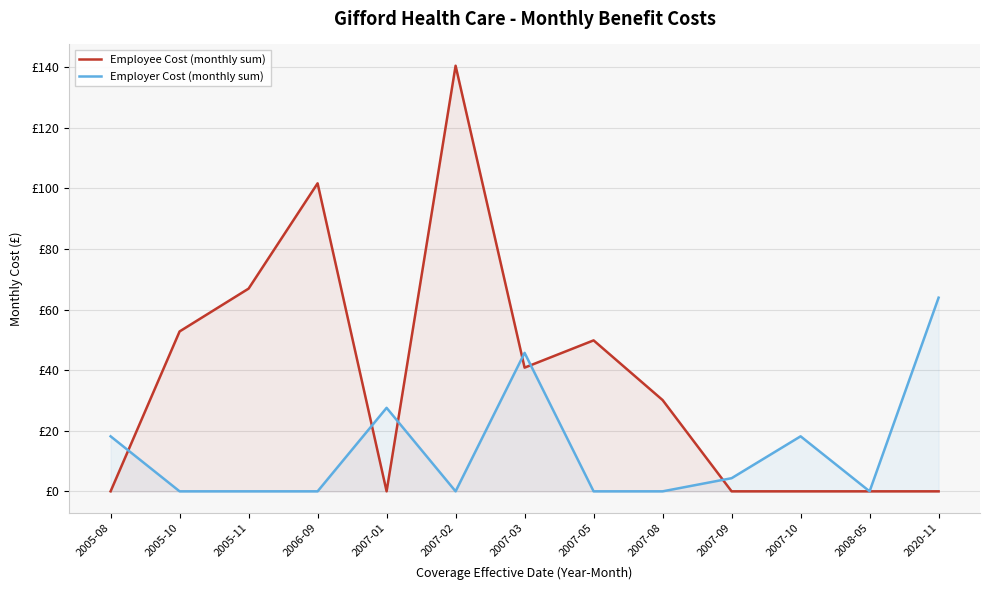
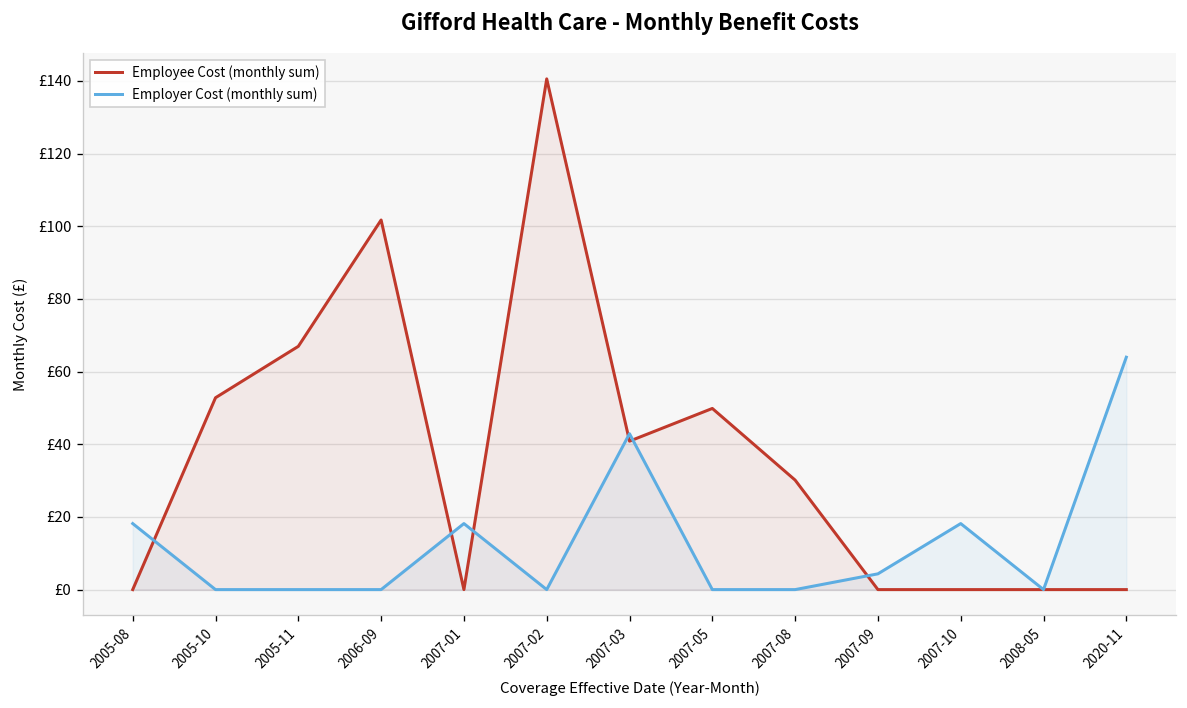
Employer Cost (monthly sum), 2007-01: £28 -> £18
Employer Cost (monthly sum), 2007-03: £46 -> £43
